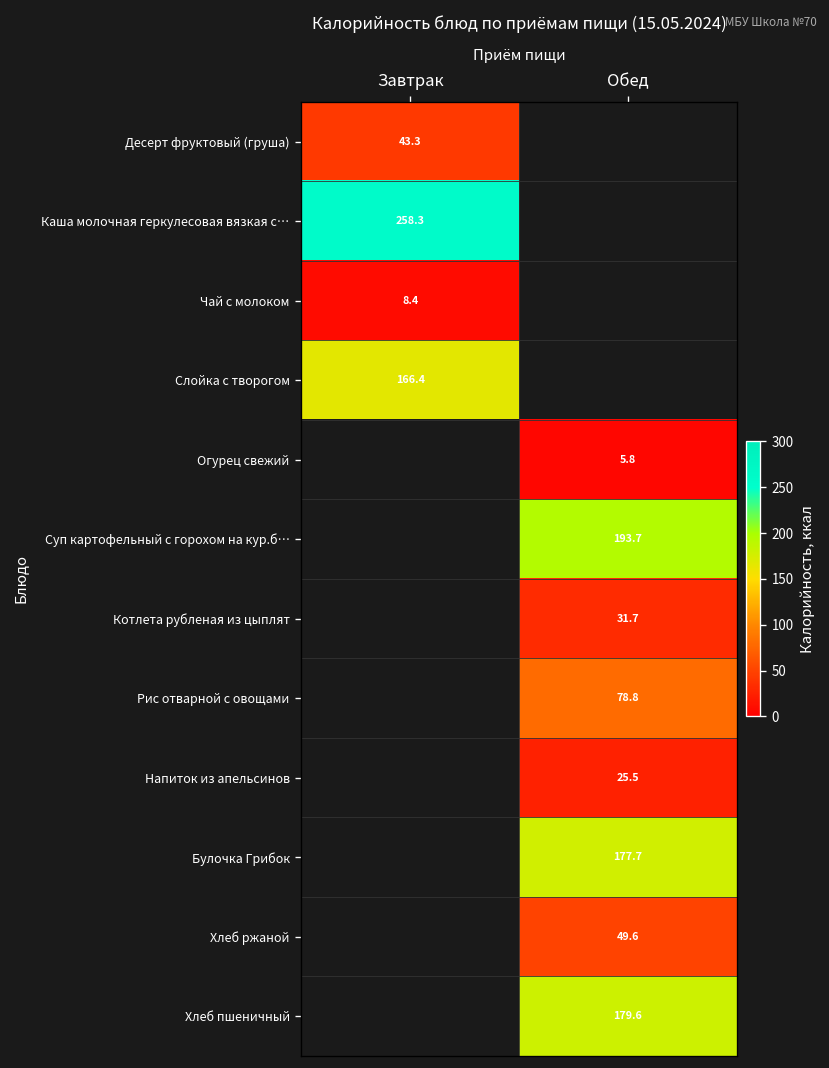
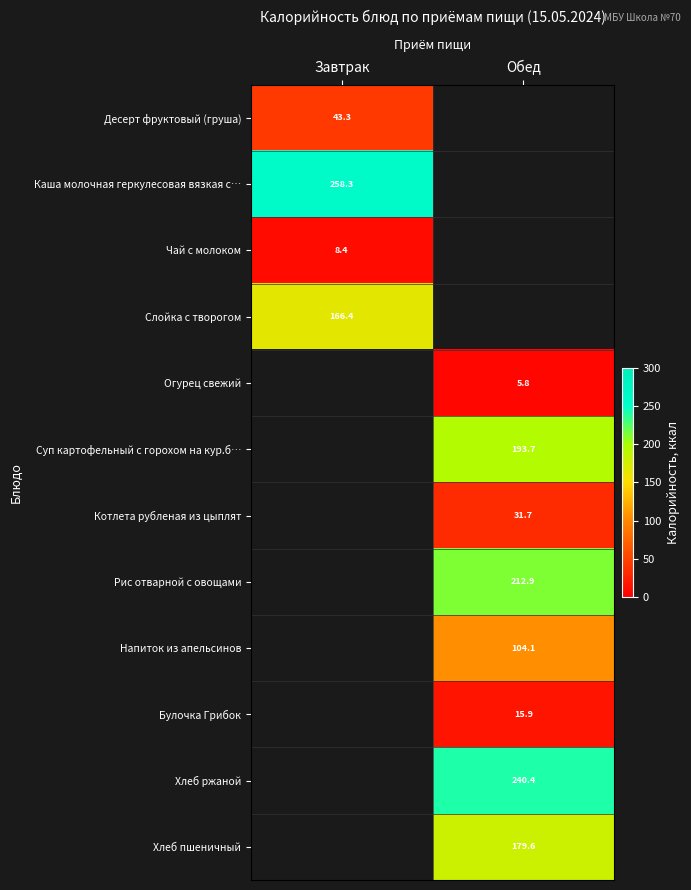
Рис отварной с овощами, Обед: 78.8 -> 212.9
Напиток из апельсинов, Обед: 25.5 -> 104.1
Булочка Грибок, Обед: 177.7 -> 15.9
Хлеб ржаной, Обед: 49.6 -> 240.4
